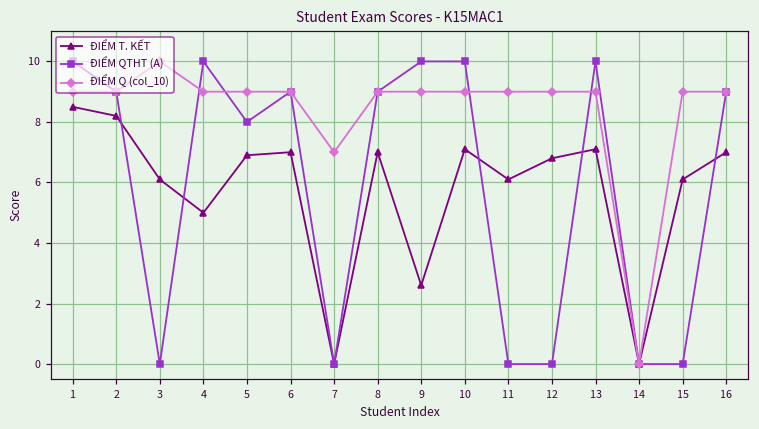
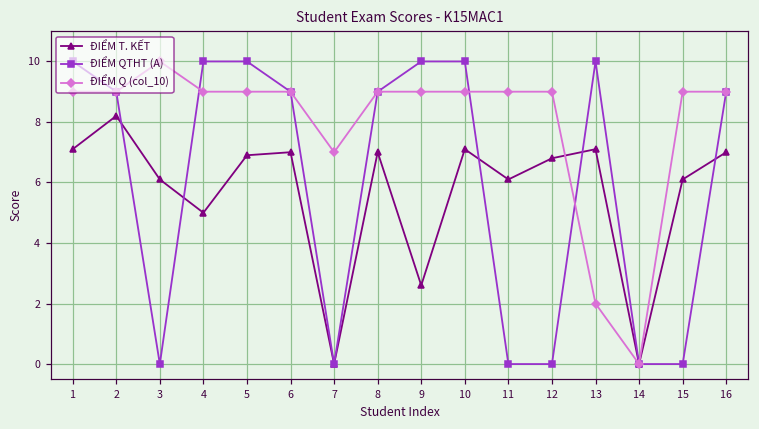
ĐIỂM T. KẾT, 1: 8.5 -> 7.1
ĐIỂM QTHT (A), 5: 8 -> 10
ĐIỂM Q (col_10), 13: 9 -> 2
